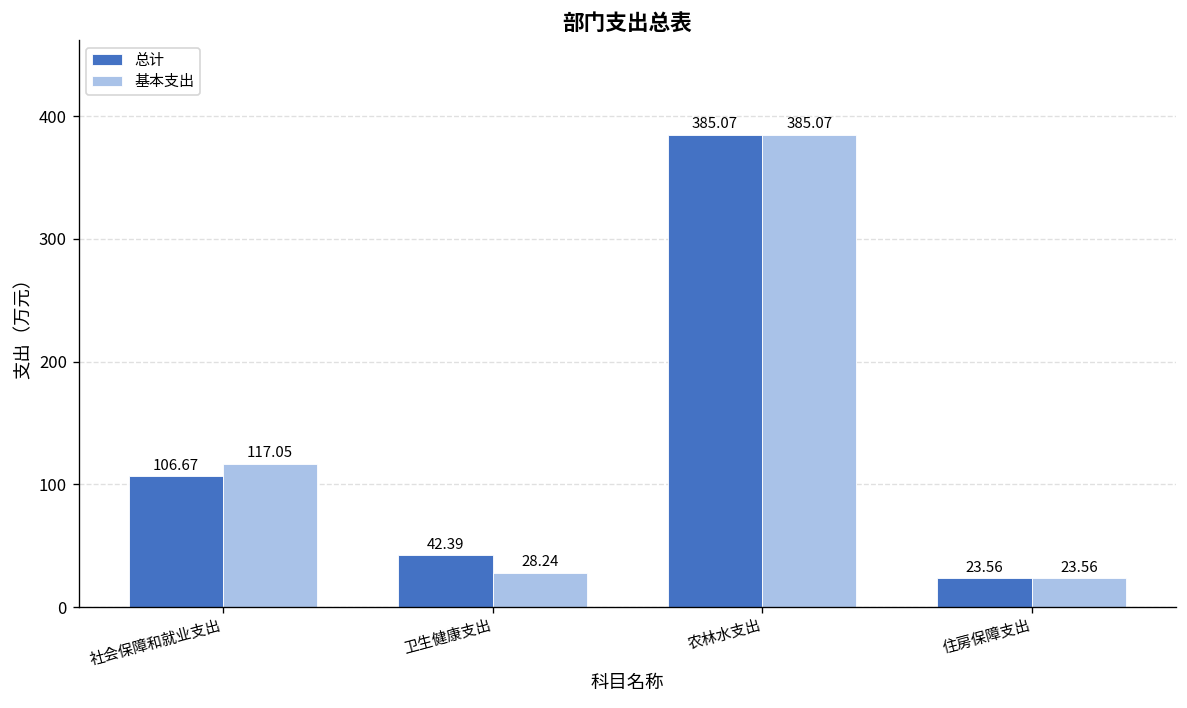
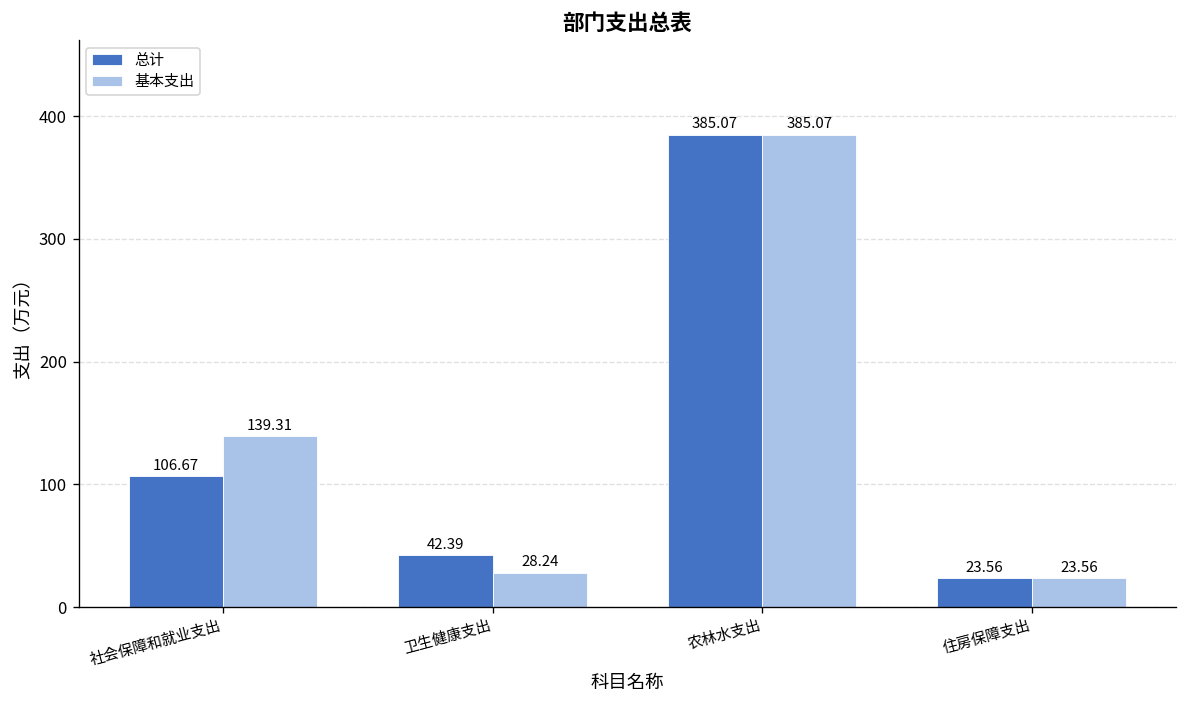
基本支出, 社会保障和就业支出: 117.05 -> 139.31
